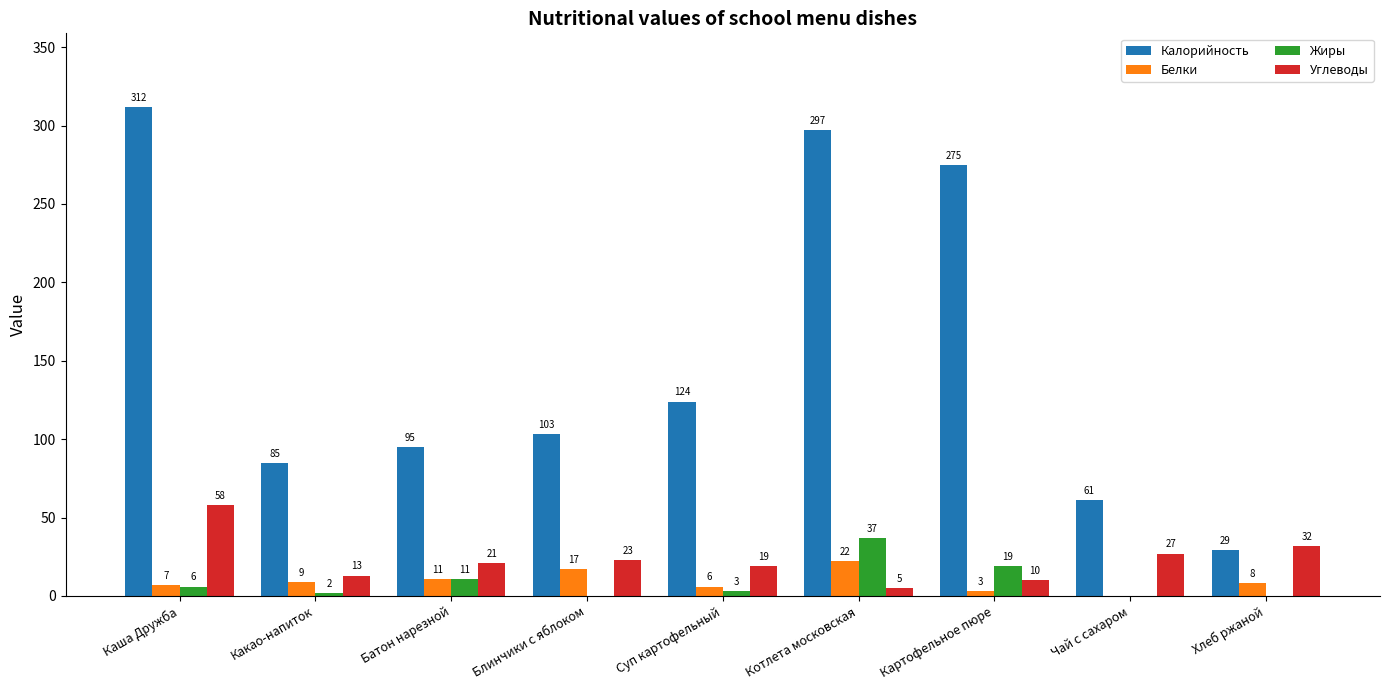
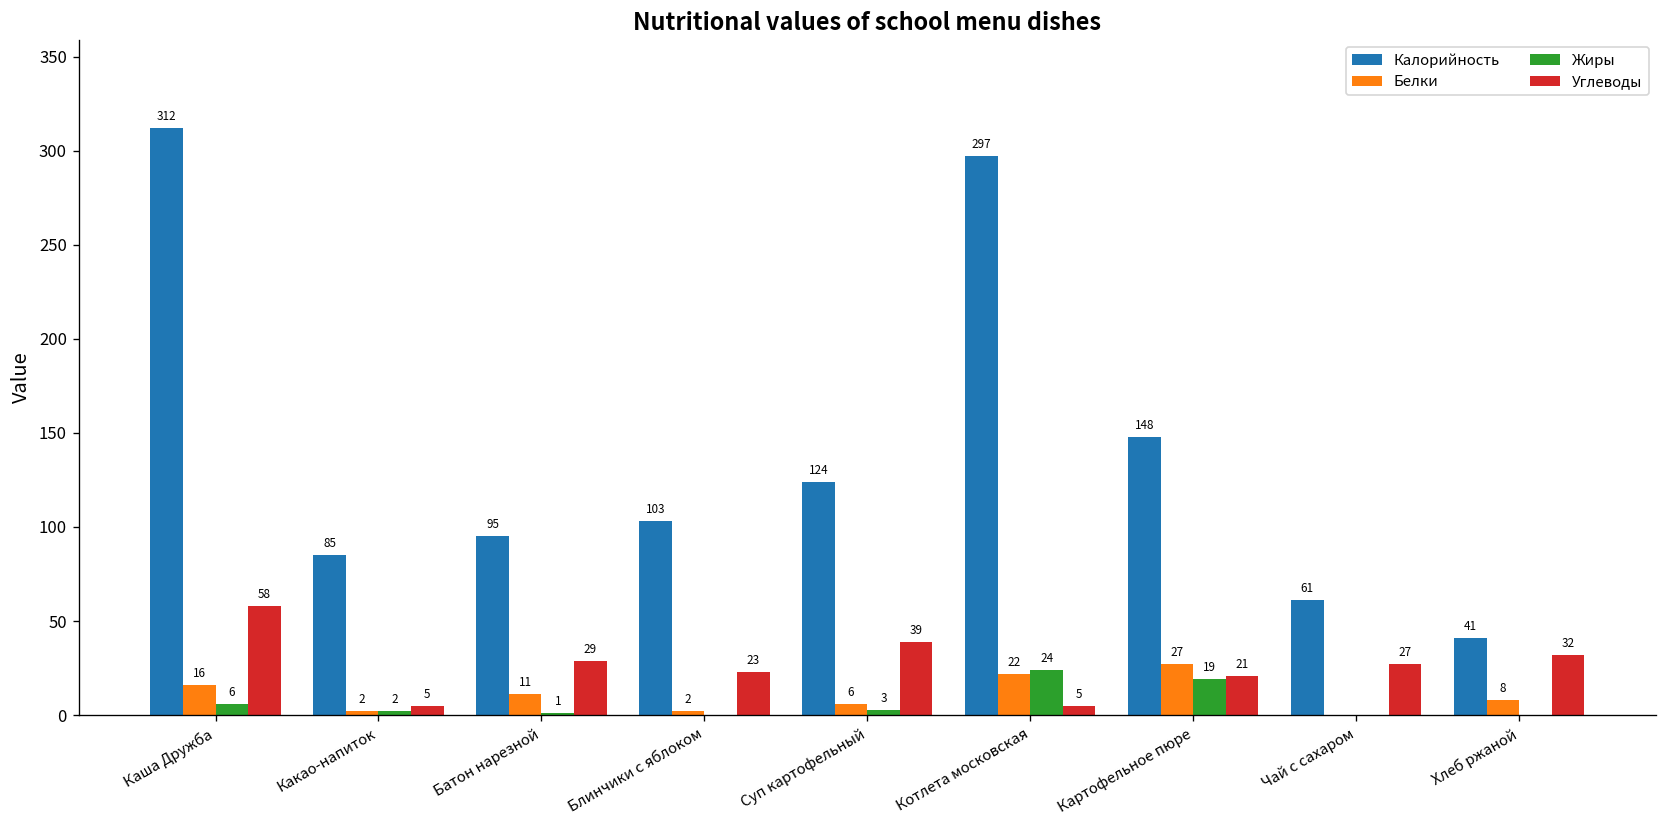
Белки, Каша Дружба: 7 -> 16
Белки, Какао-напиток: 9 -> 2
Углеводы, Какао-напиток: 13 -> 5
Жиры, Батон нарезной: 11 -> 1
Углеводы, Батон нарезной: 21 -> 29
Белки, Блинчики с яблоком: 17 -> 2
Углеводы, Суп картофельный: 19 -> 39
Жиры, Котлета московская: 37 -> 24
Калорийность, Картофельное пюре: 275 -> 148
Белки, Картофельное пюре: 3 -> 27
Углеводы, Картофельное пюре: 10 -> 21
Калорийность, Хлеб ржаной: 29 -> 41
